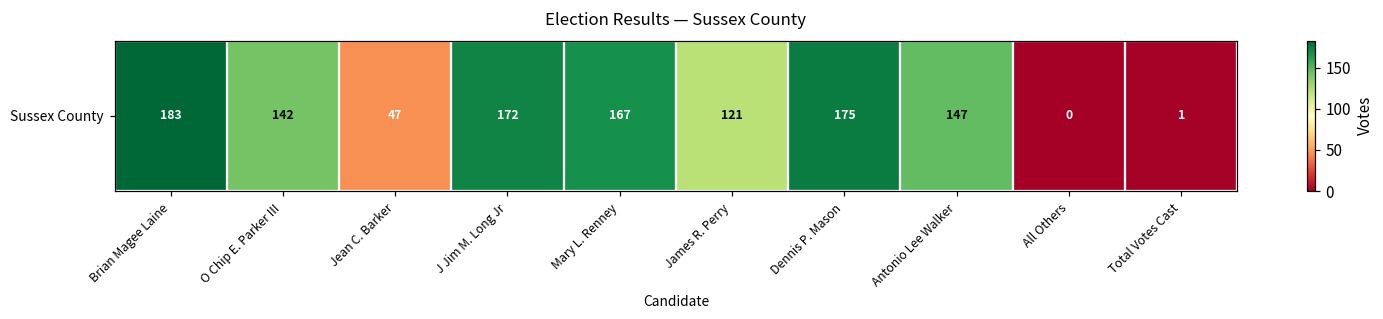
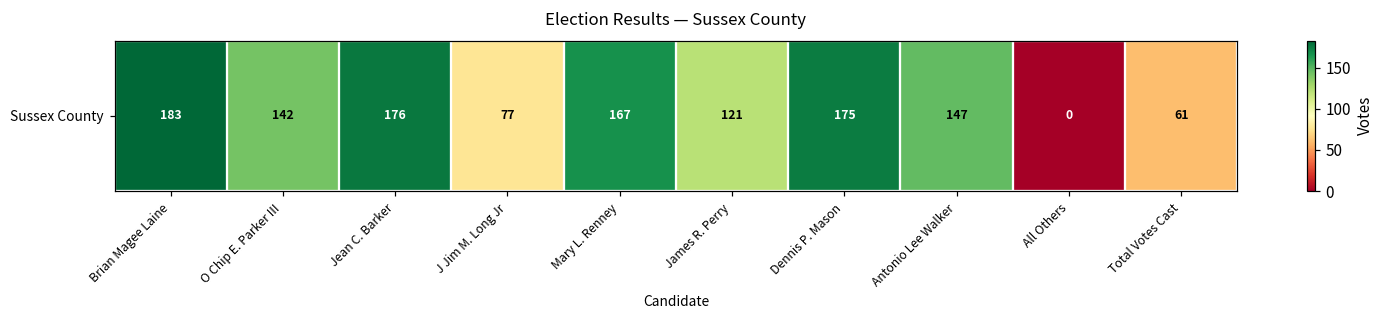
Sussex County, Jean C. Barker: 47 -> 176
Sussex County, J Jim M. Long Jr: 172 -> 77
Sussex County, Total Votes Cast: 1 -> 61
